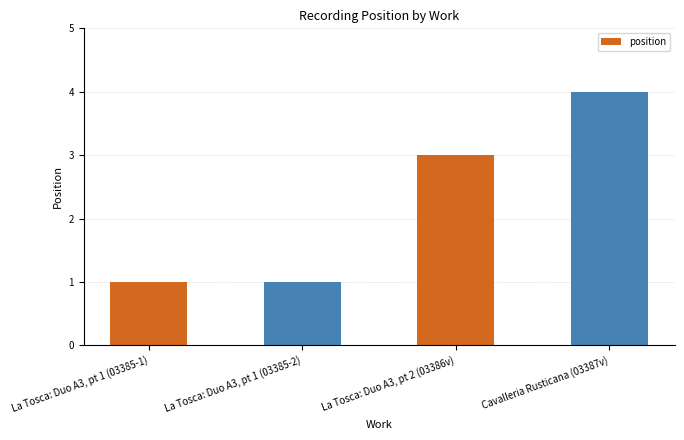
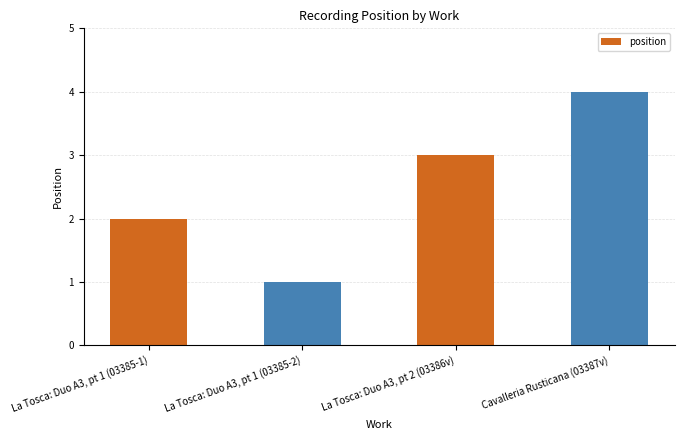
La Tosca: Duo A3, pt 1 (03385-1): 1 -> 2
